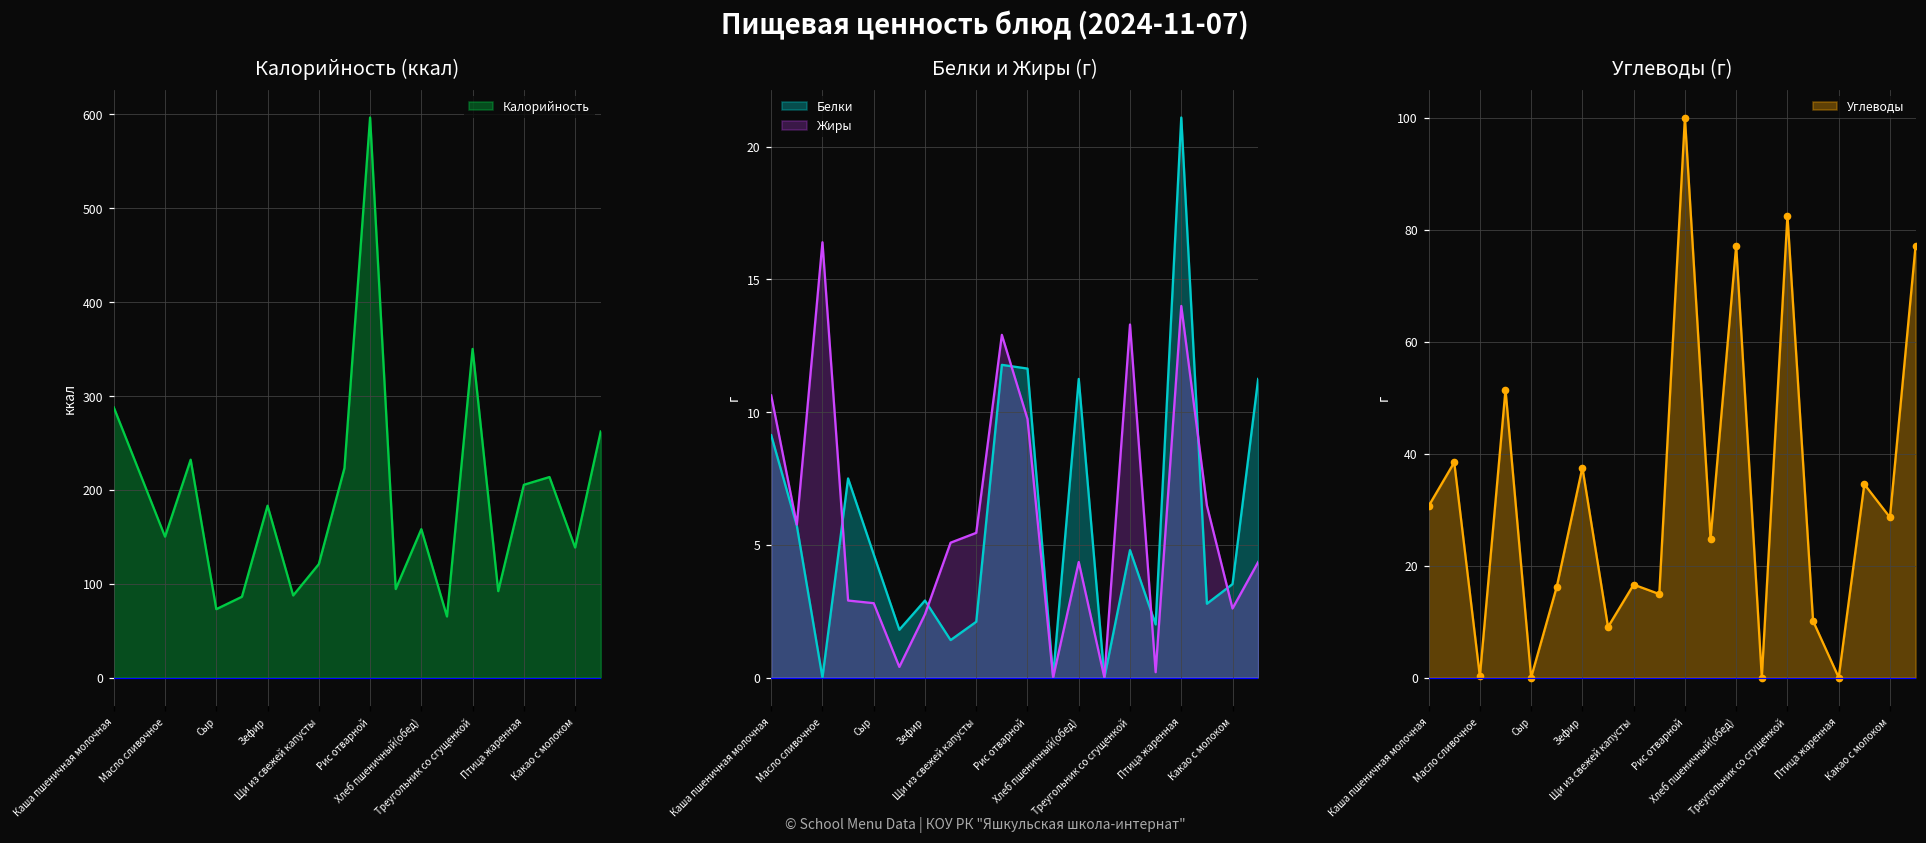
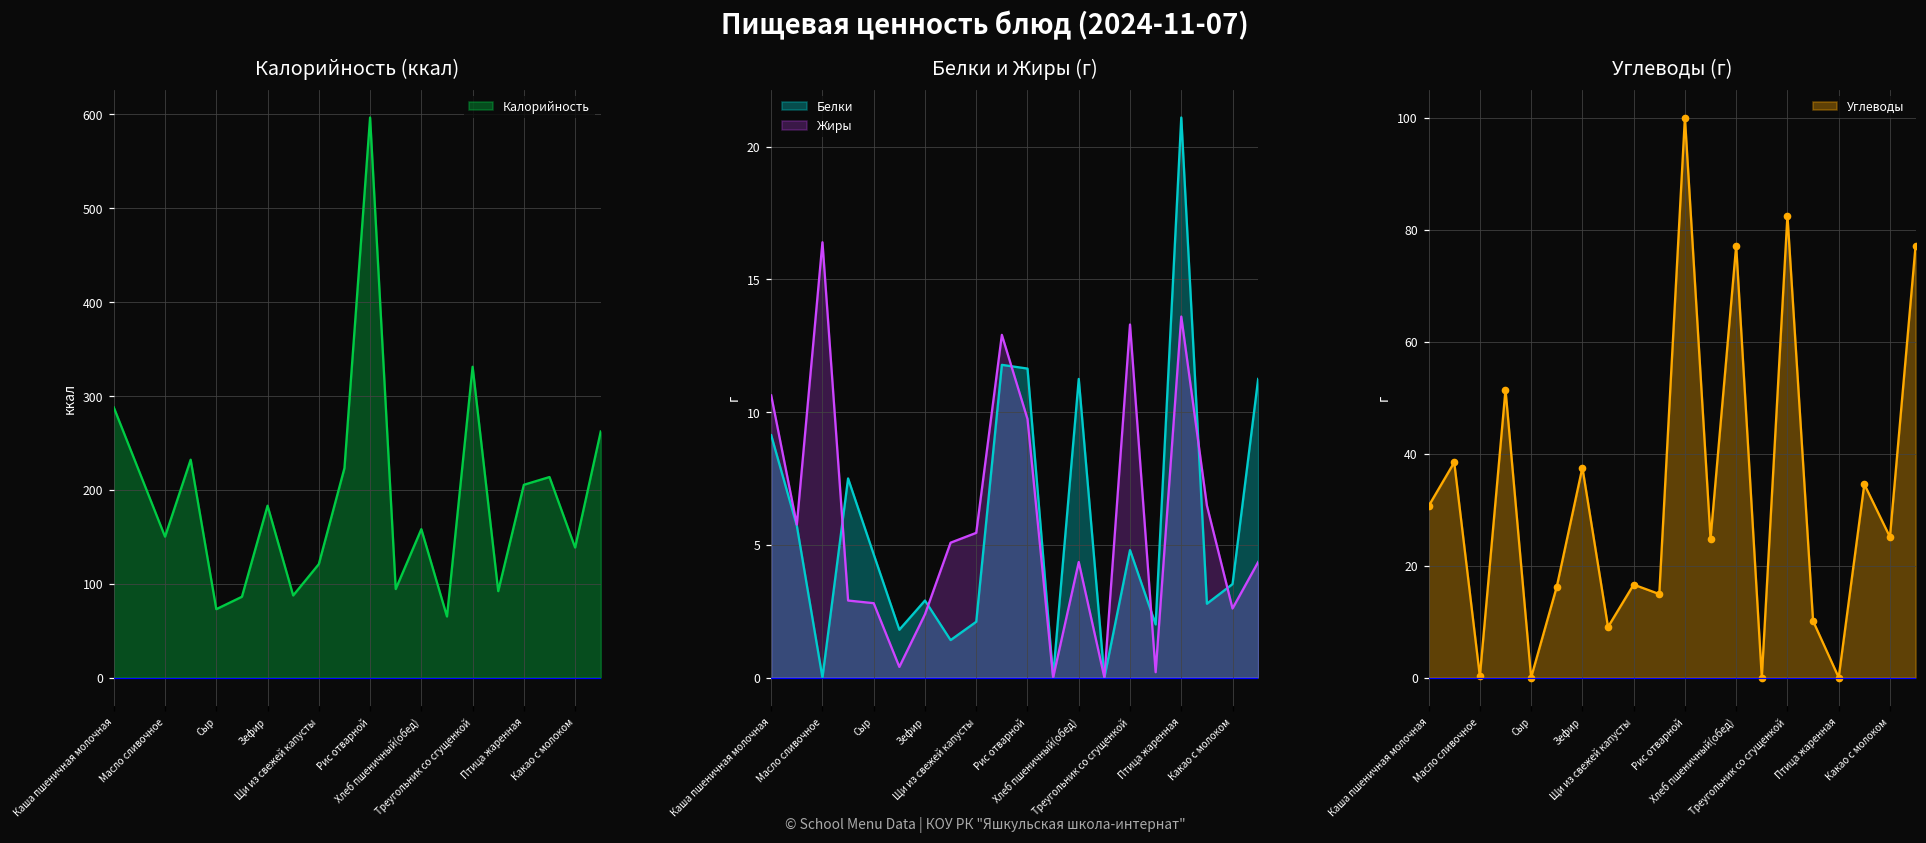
Калорийность (ккал), Треугольник со сгущенкой: 350 -> 330
Белки и Жиры (г), Жиры, Птица жаренная: 14.0 -> 13.6
Углеводы (г), Какао с молоком: 29 -> 25
